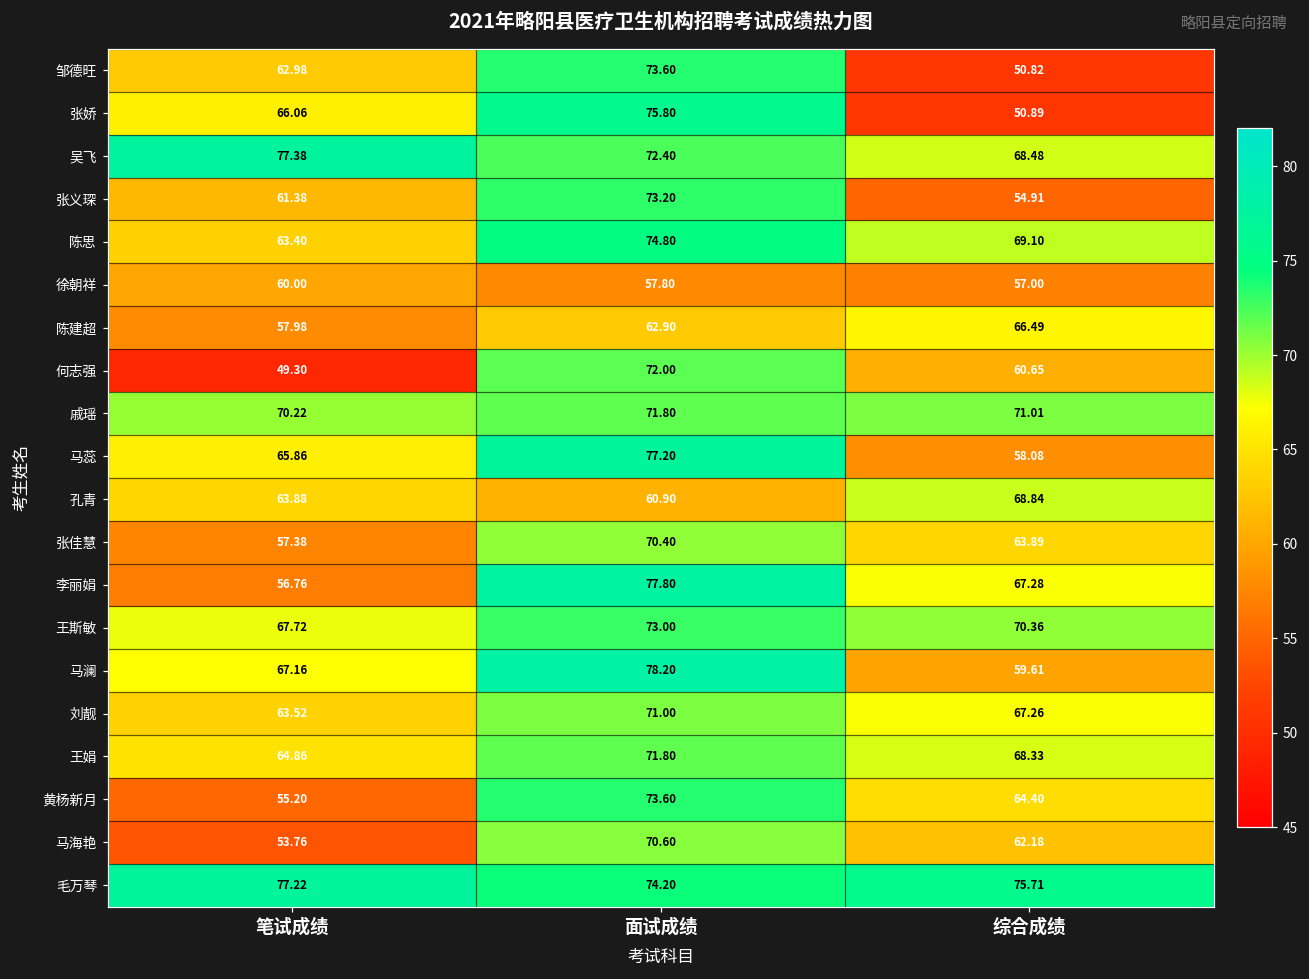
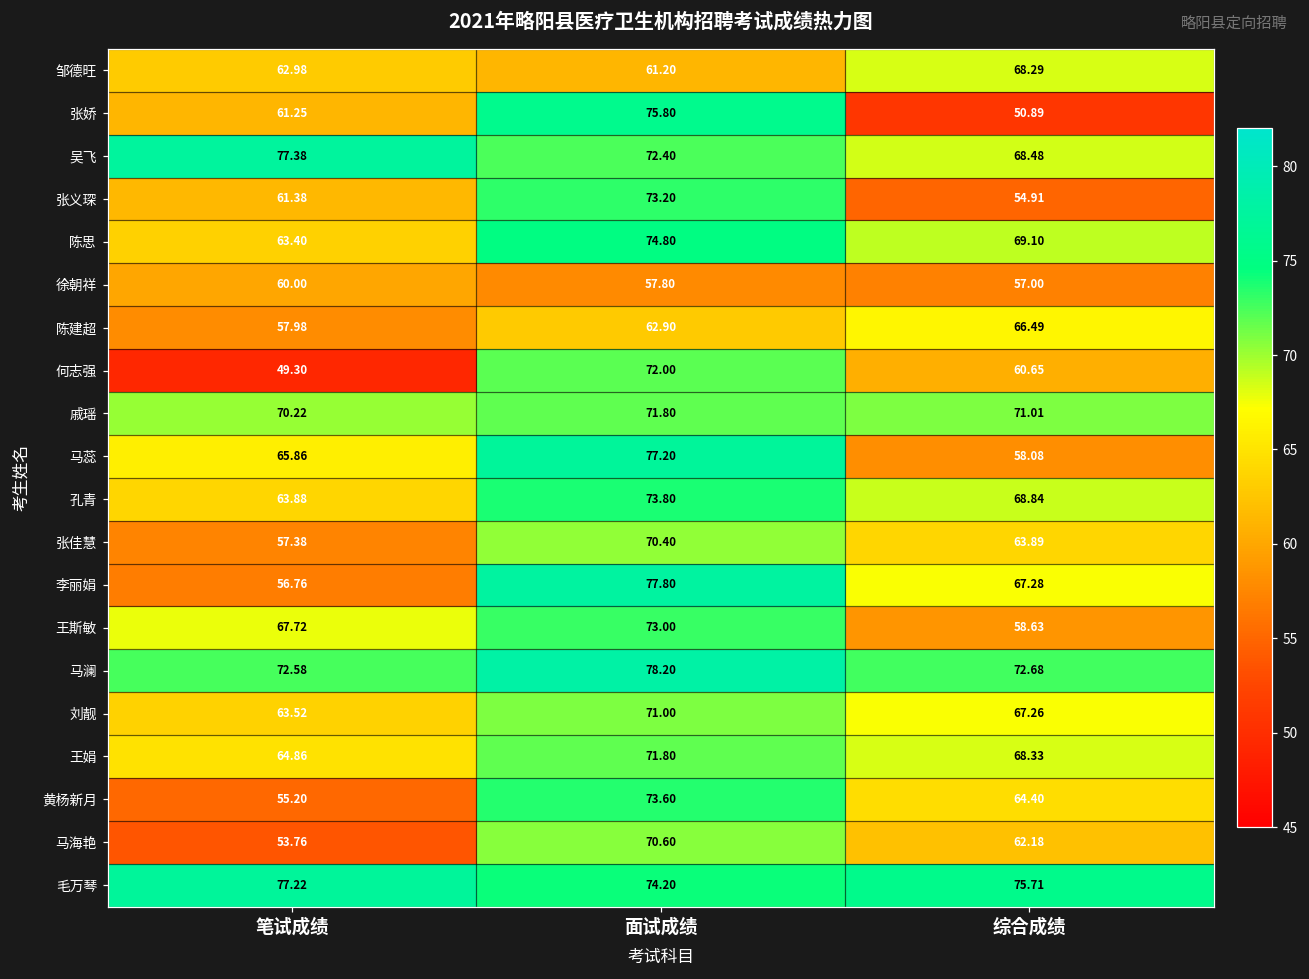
邹德旺, 面试成绩: 73.60 -> 61.20
邹德旺, 综合成绩: 50.82 -> 68.29
张娇, 笔试成绩: 66.06 -> 61.25
孔青, 面试成绩: 60.90 -> 73.80
王斯敏, 综合成绩: 70.36 -> 58.63
马澜, 笔试成绩: 67.16 -> 72.58
马澜, 综合成绩: 59.61 -> 72.68
